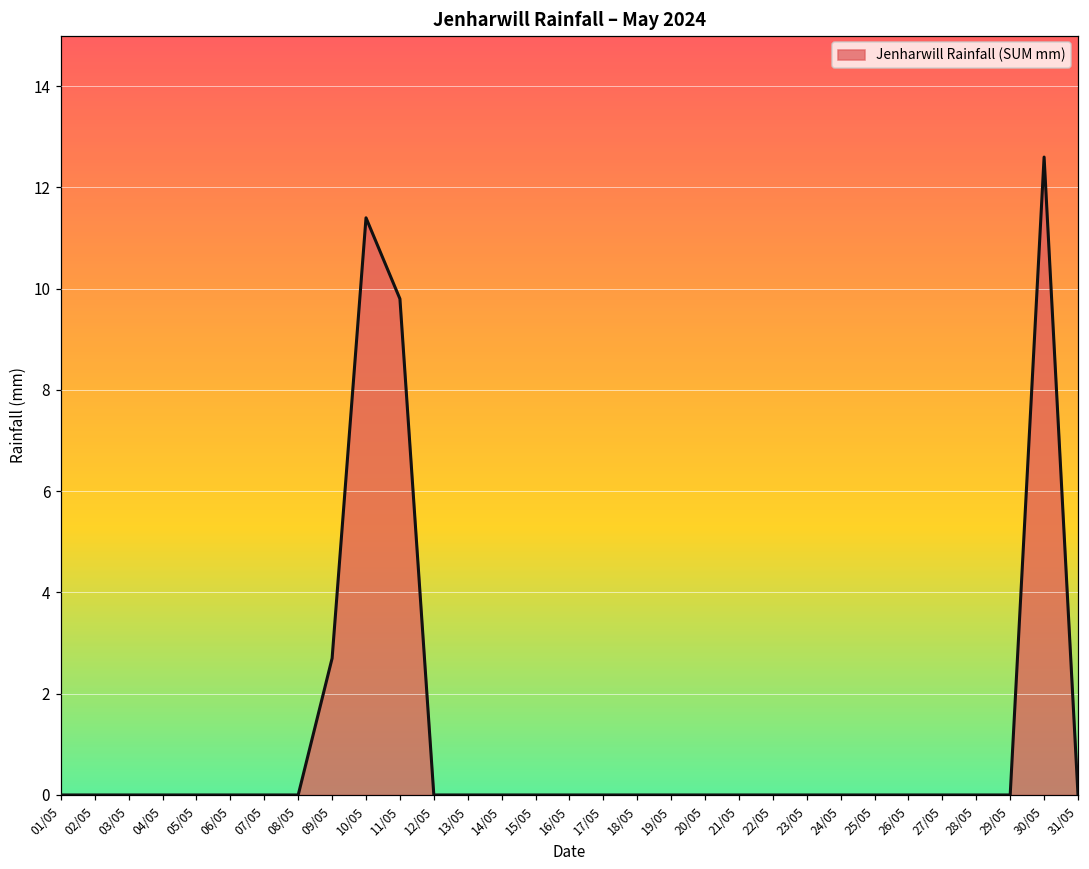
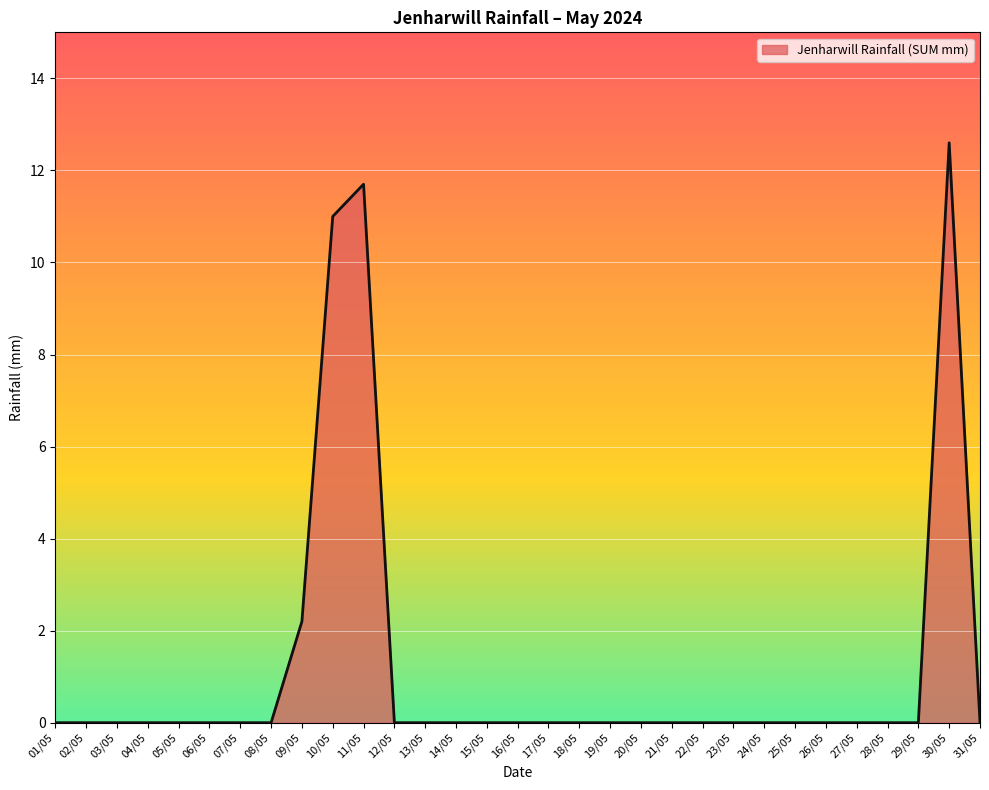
09/05: 2.7 -> 2.2
10/05: 11.4 -> 11.0
11/05: 9.8 -> 11.7
